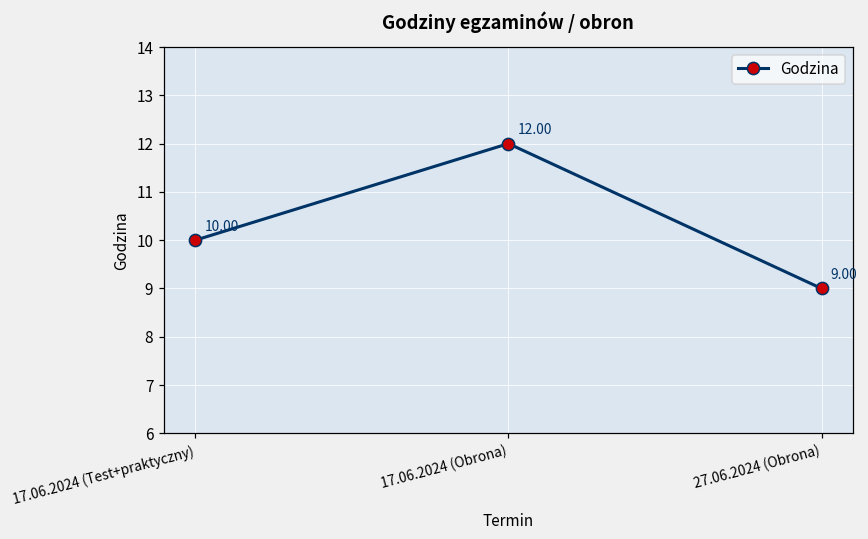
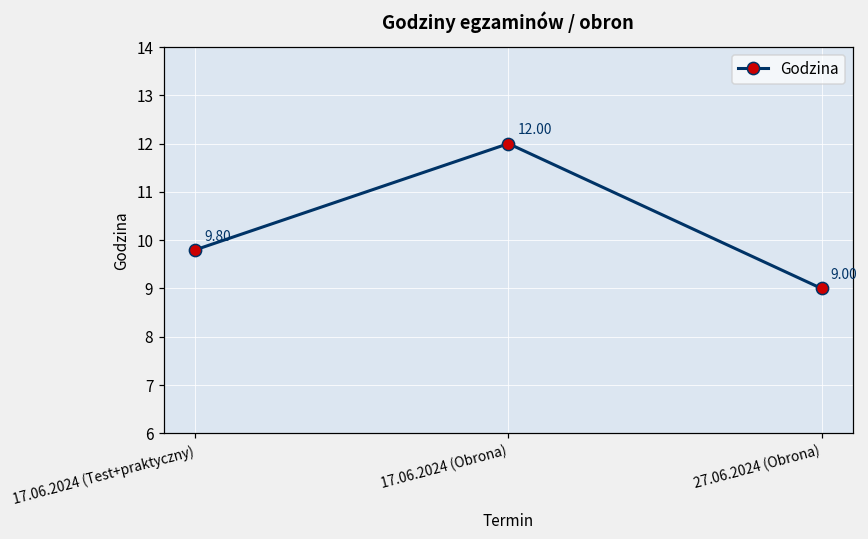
17.06.2024 (Test+praktyczny): 10.00 -> 9.80
